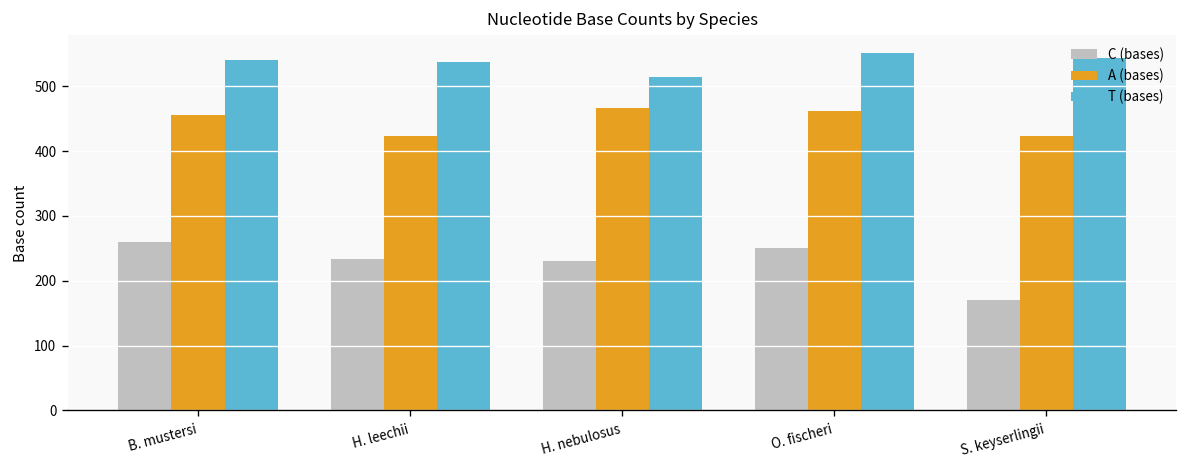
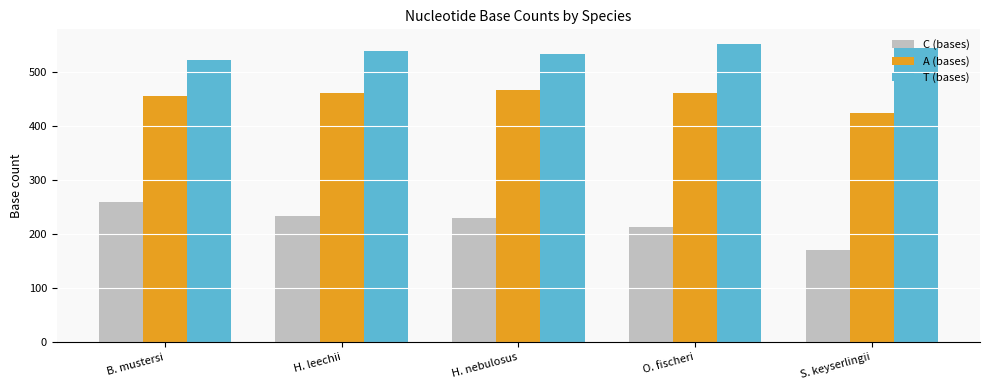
T (bases), B. mustersi: 540 -> 520
A (bases), H. leechii: 420 -> 460
T (bases), H. nebulosus: 510 -> 530
C (bases), O. fischeri: 250 -> 210
